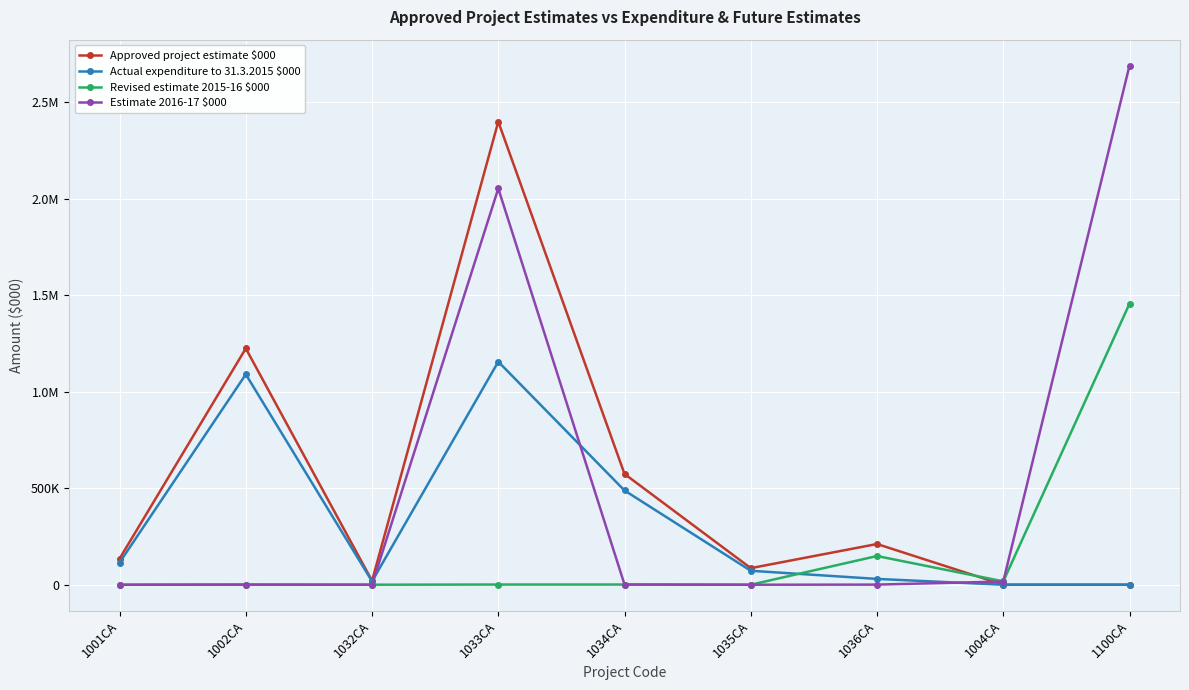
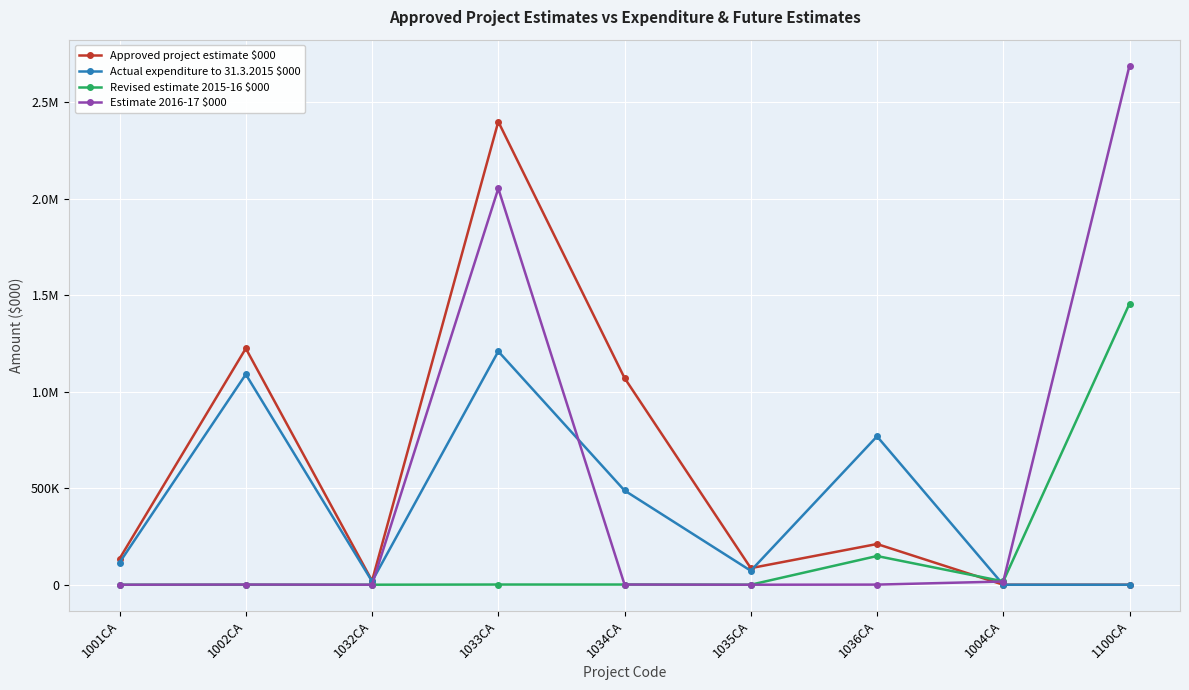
Actual expenditure to 31.3.2015 $000, 1033CA: 1160000 -> 1210000
Approved project estimate $000, 1034CA: 570000 -> 1070000
Actual expenditure to 31.3.2015 $000, 1036CA: 30000 -> 770000
